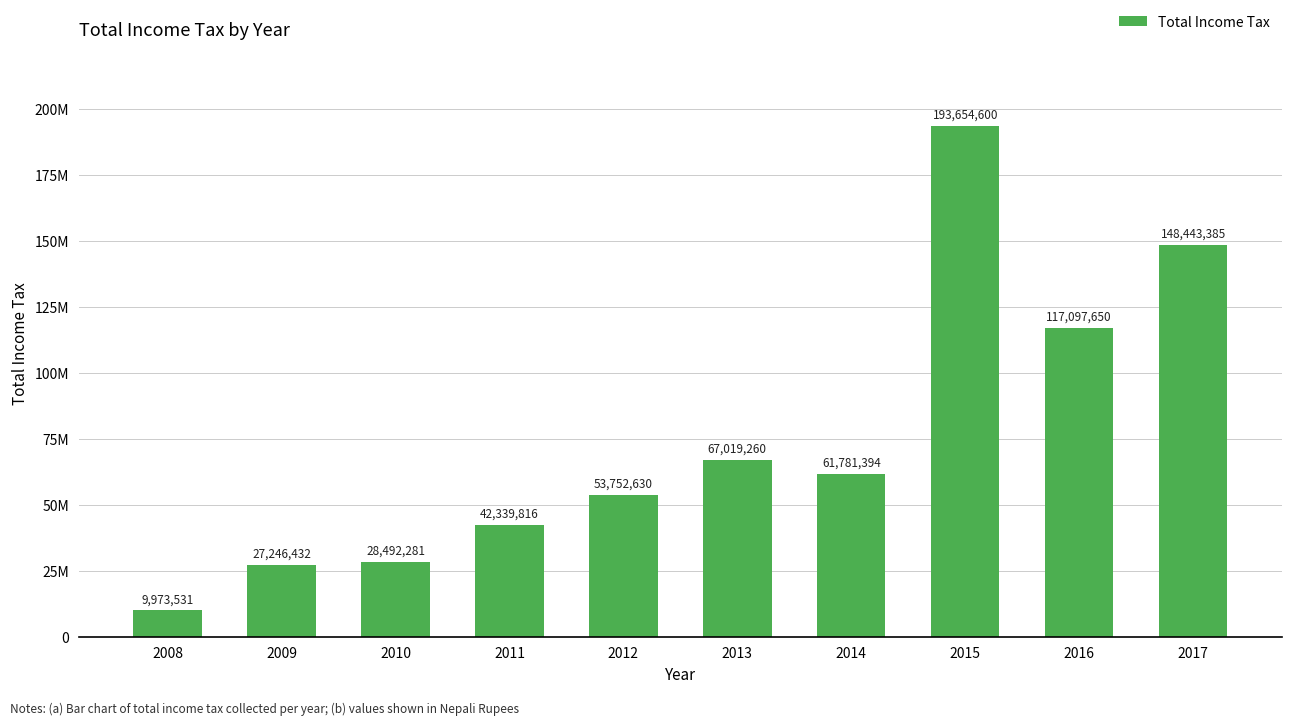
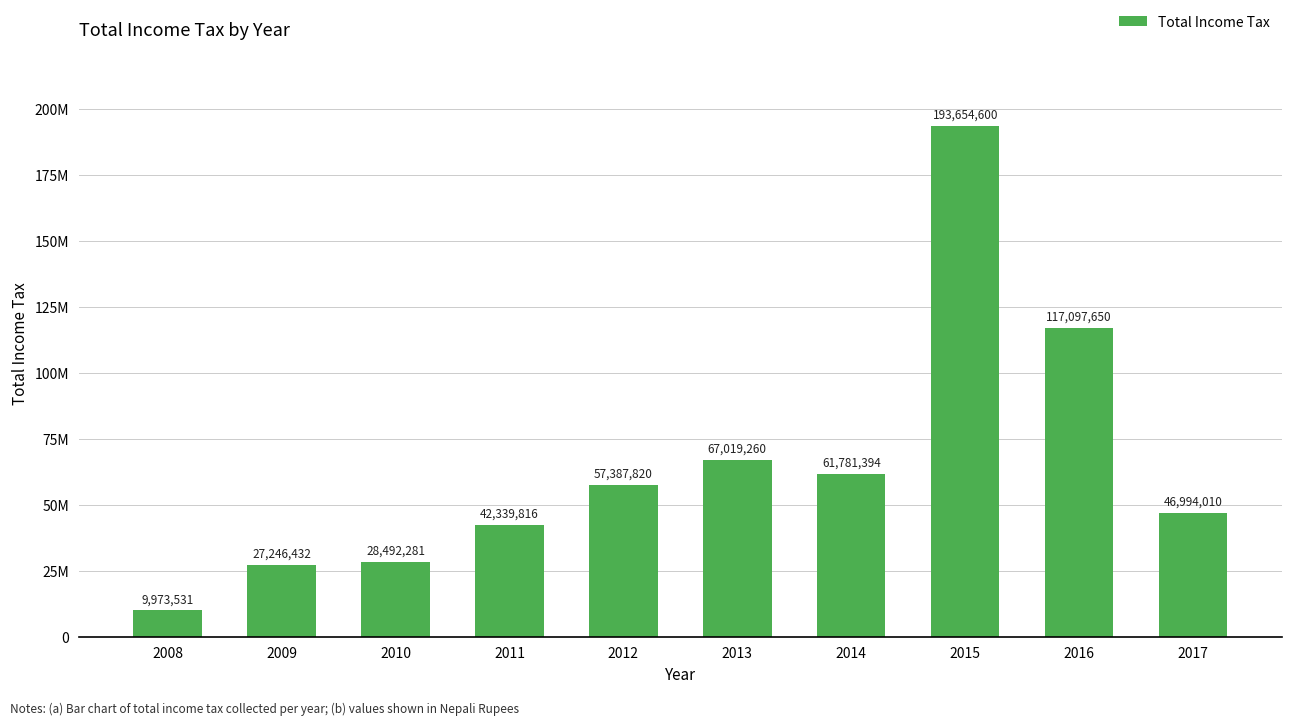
2012: 53,752,630 -> 57,387,820
2017: 148,443,385 -> 46,994,010
